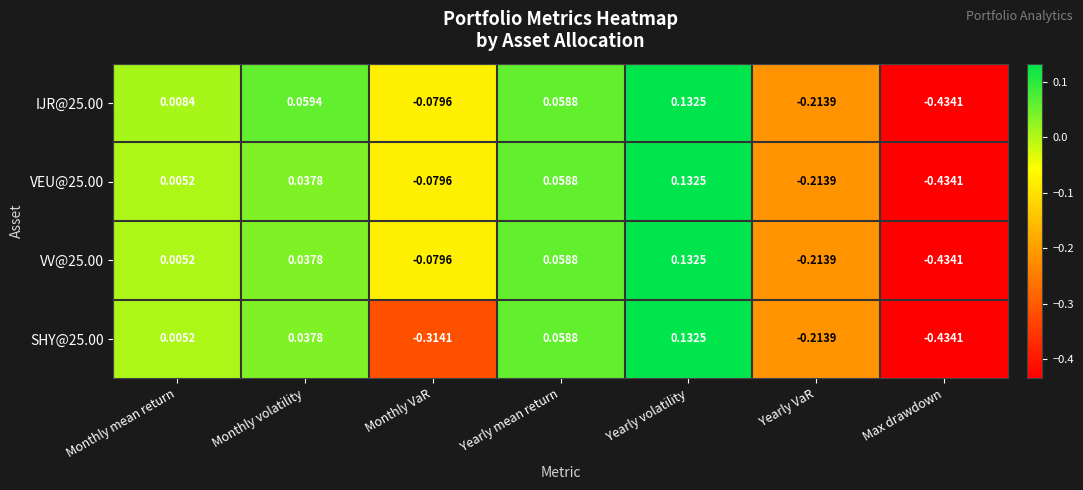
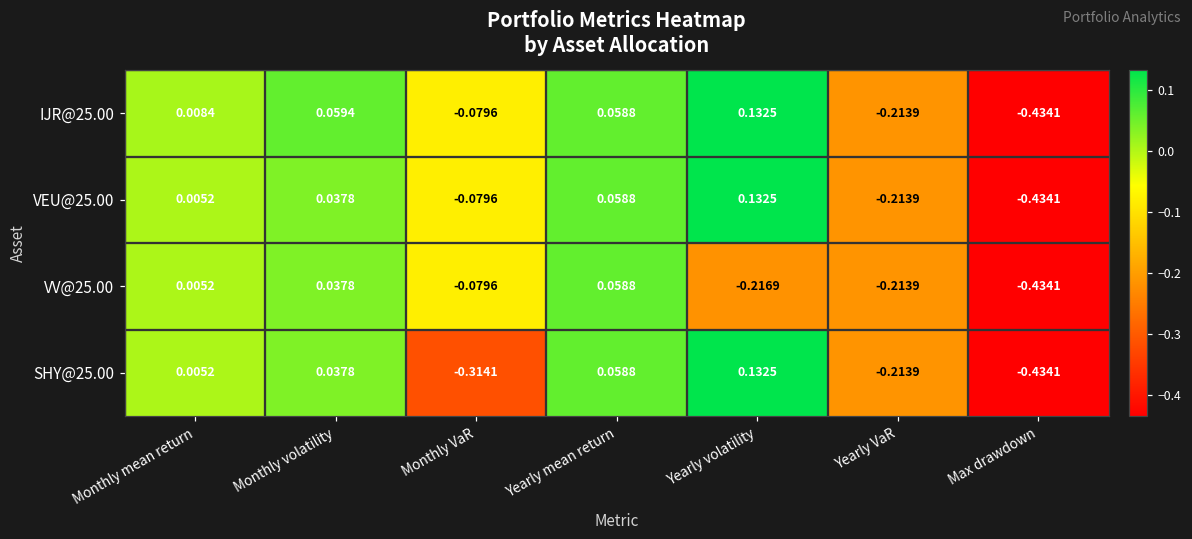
VV@25.00, Yearly volatility: 0.1325 -> -0.2169
